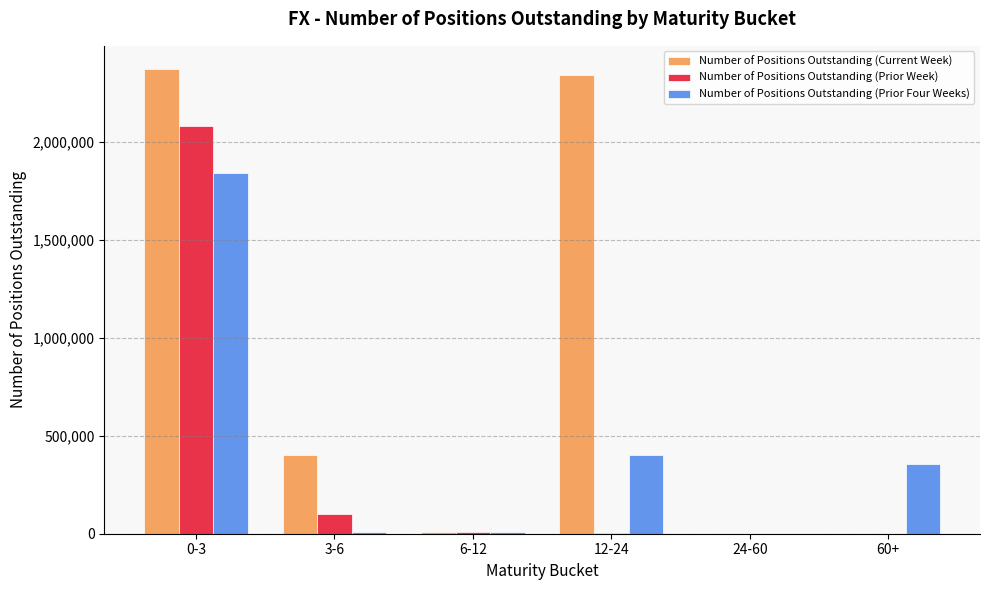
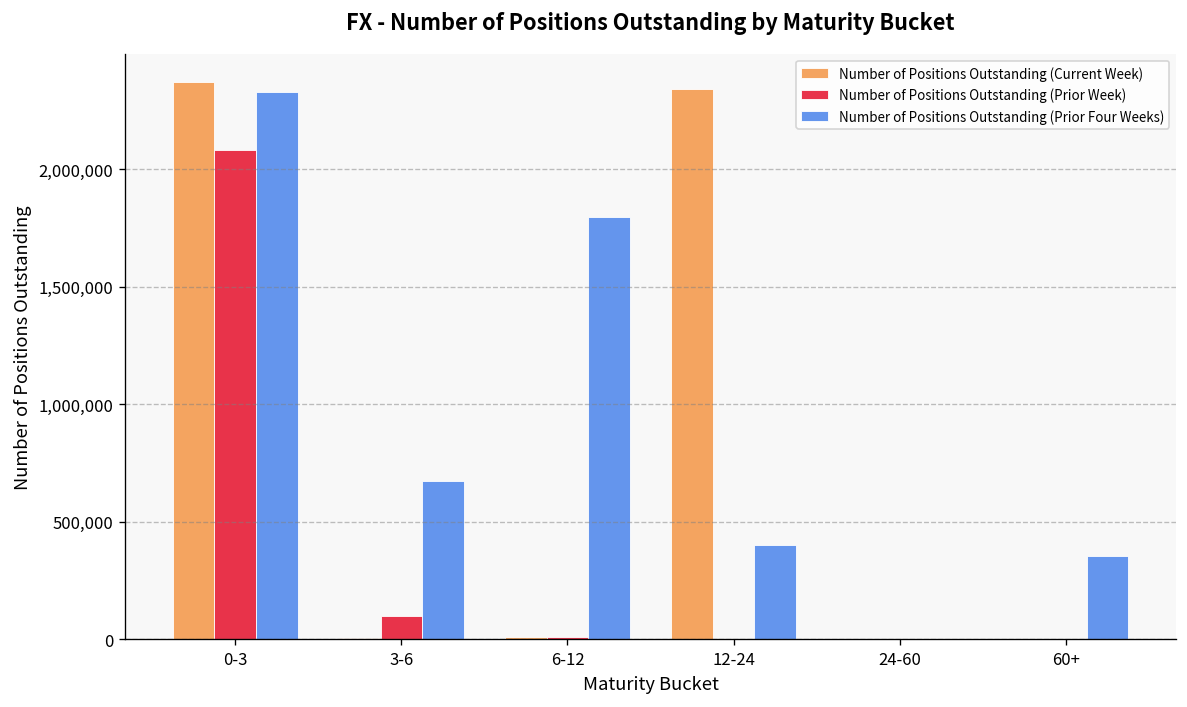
Number of Positions Outstanding (Prior Four Weeks), 0-3: 1,840,000 -> 2,330,000
Number of Positions Outstanding (Current Week), 3-6: 400,000 -> 10,000
Number of Positions Outstanding (Prior Four Weeks), 3-6: 10,000 -> 670,000
Number of Positions Outstanding (Prior Four Weeks), 6-12: 10,000 -> 1,800,000
